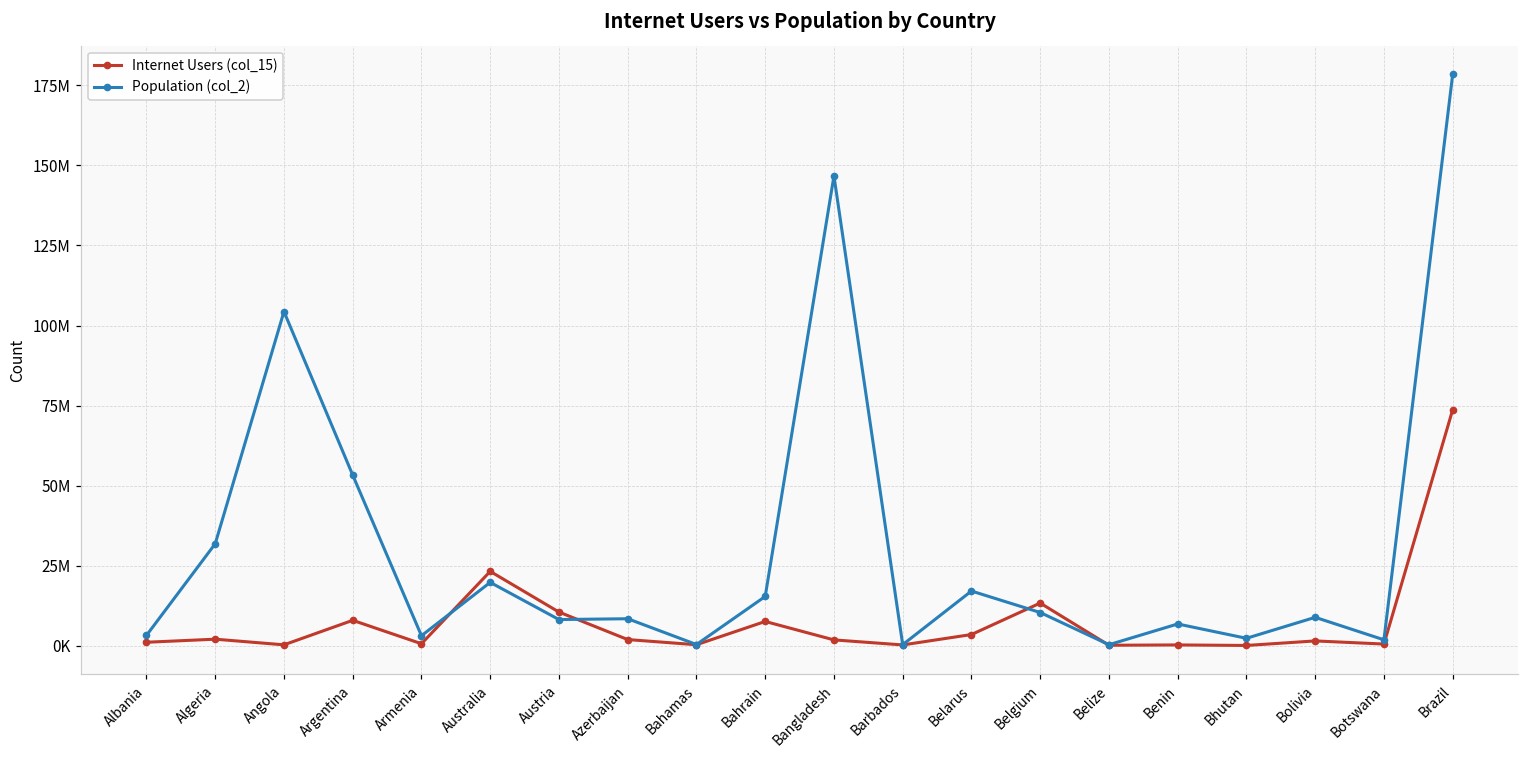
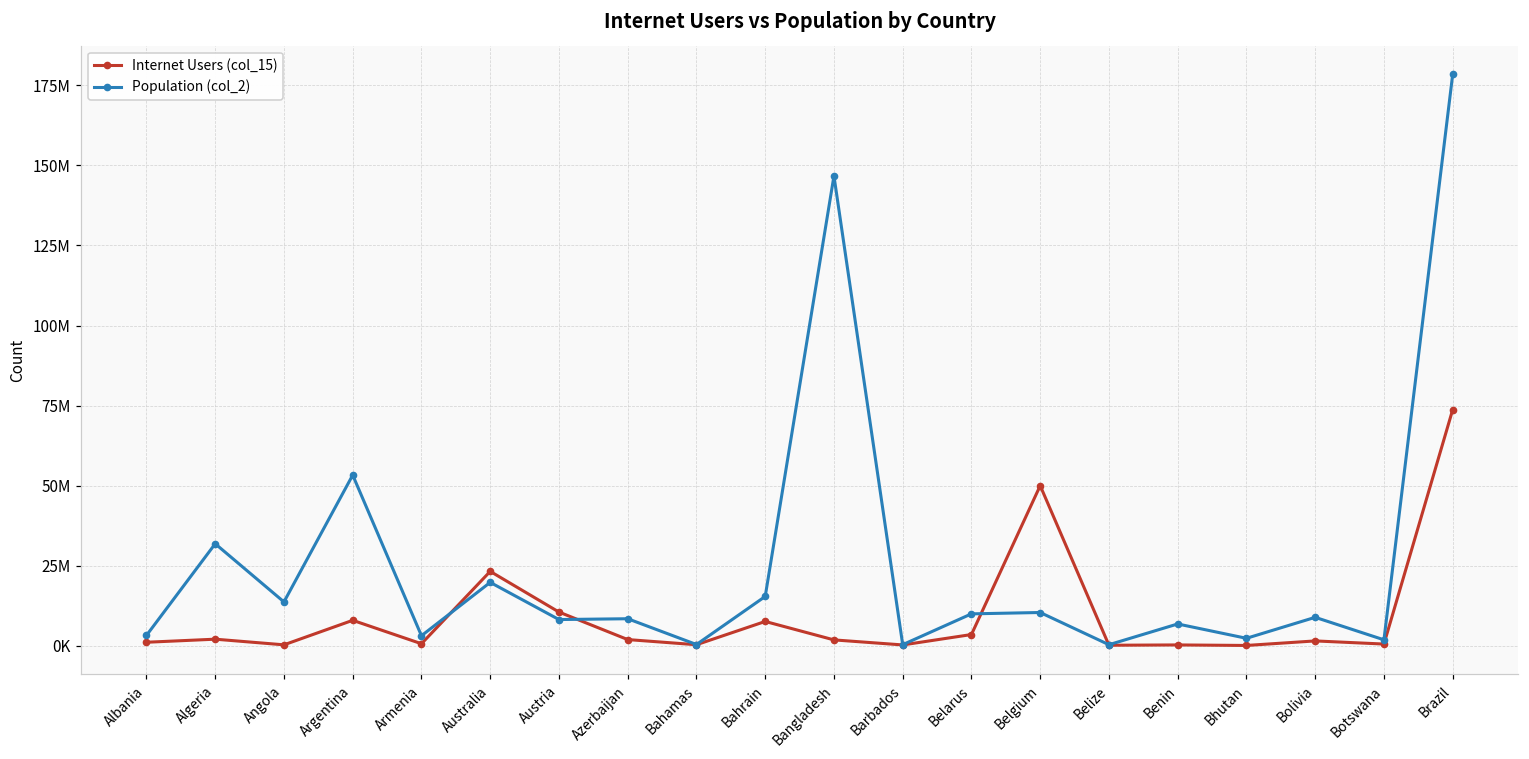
Population (col_2), Angola: 104000000 -> 14000000
Population (col_2), Belarus: 17000000 -> 10000000
Internet Users (col_15), Belgium: 13000000 -> 50000000
